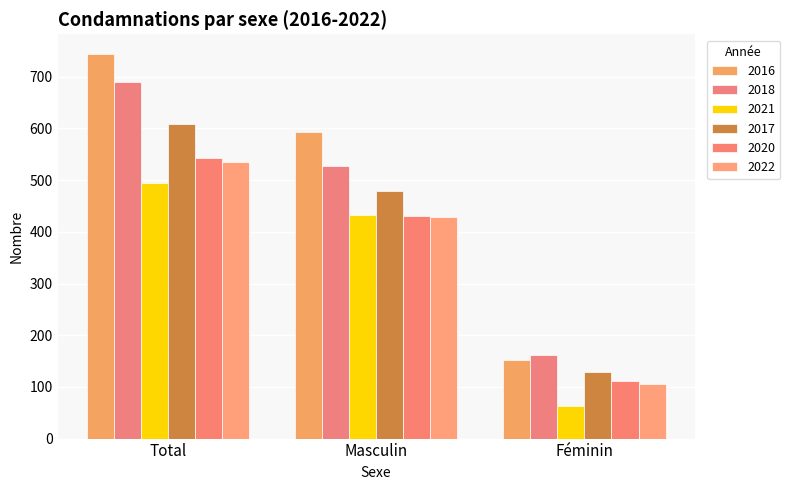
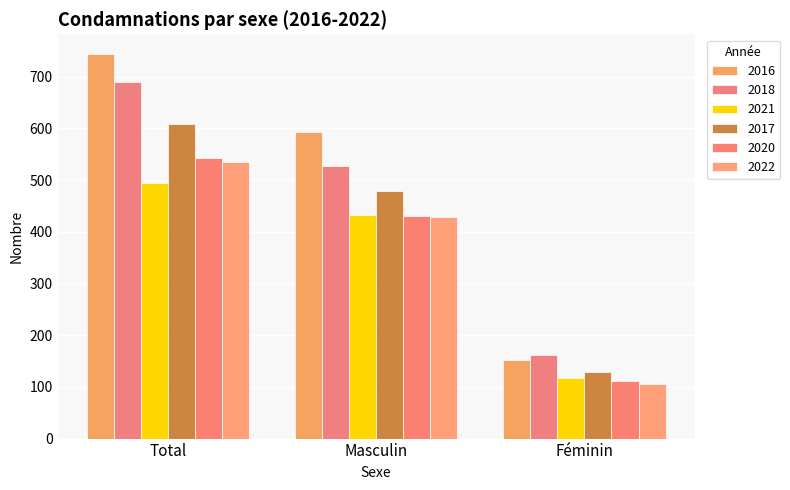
2021, Féminin: 60 -> 120
